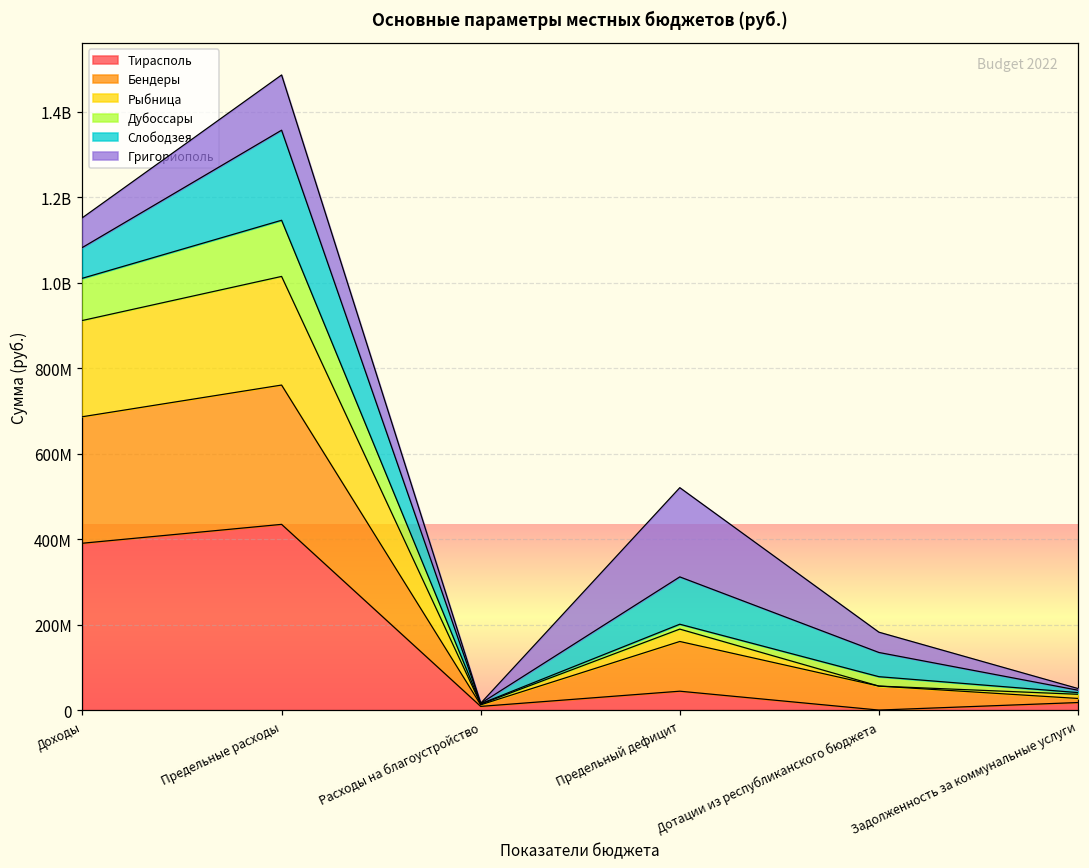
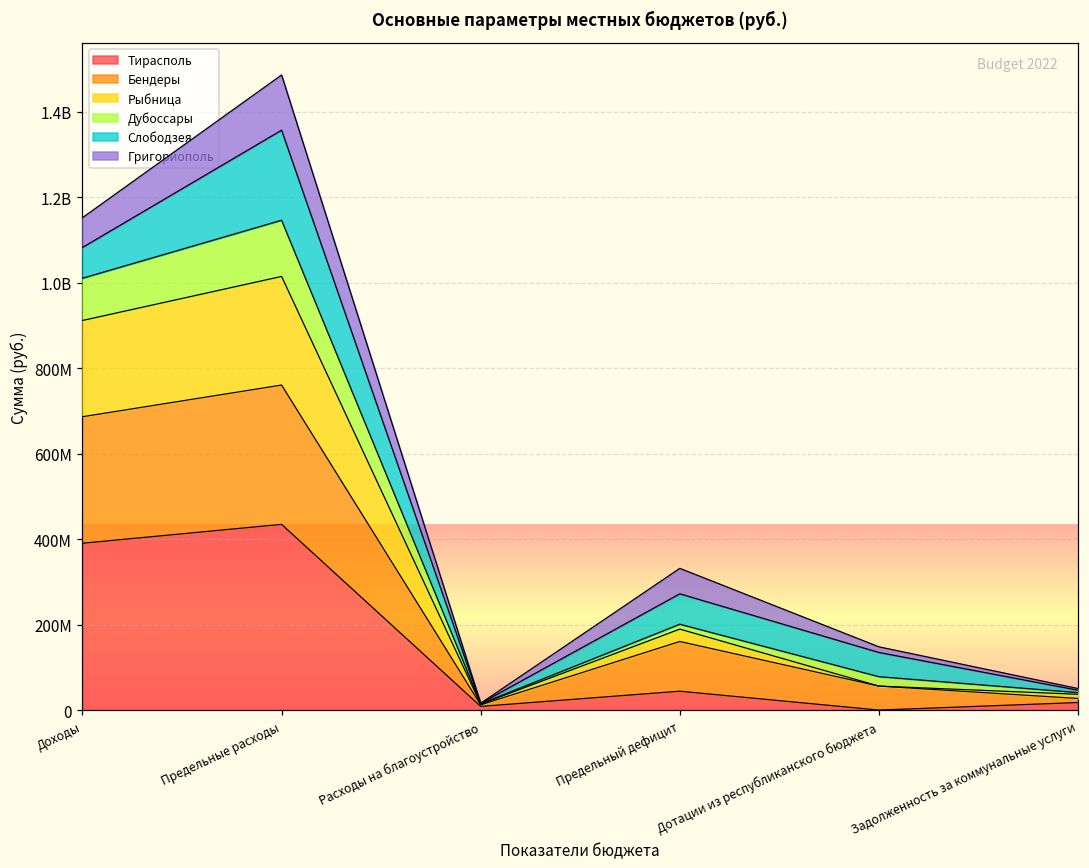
Слободзея, Предельный дефицит: 110000000 -> 70000000
Григориополь, Предельный дефицит: 210000000 -> 60000000
Григориополь, Дотации из республиканского бюджета: 50000000 -> 10000000
